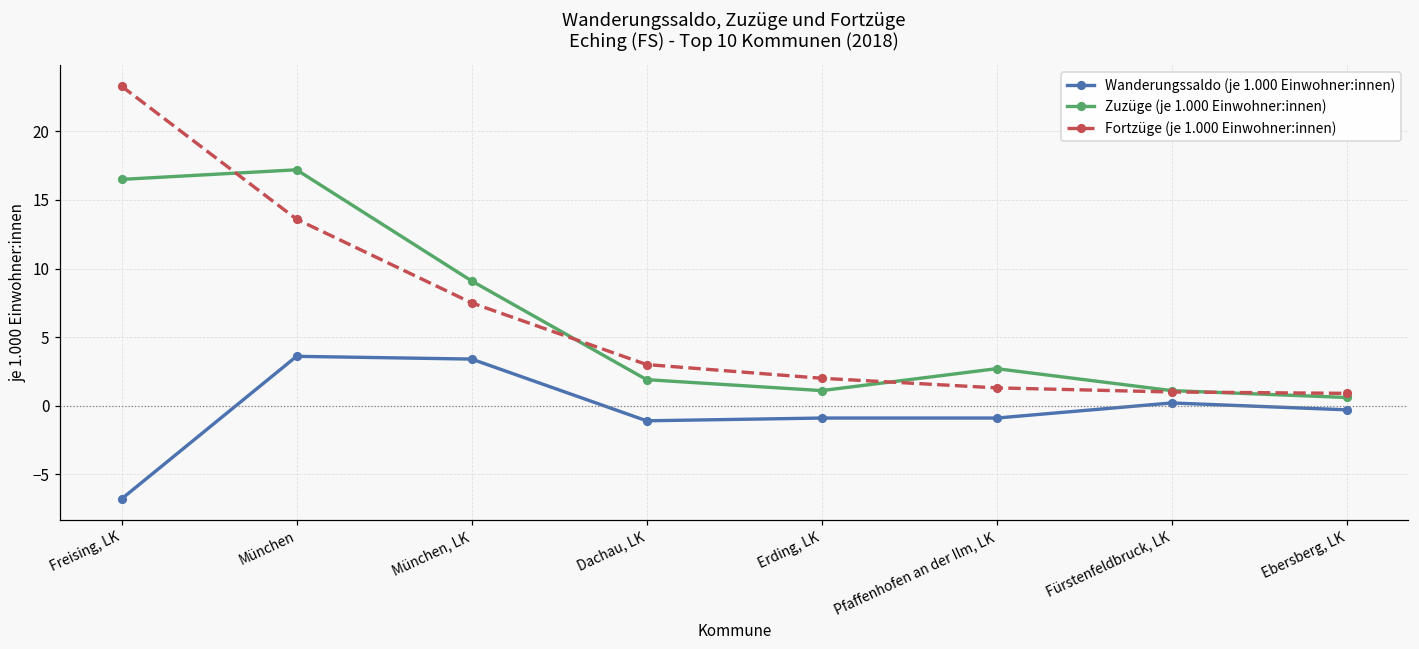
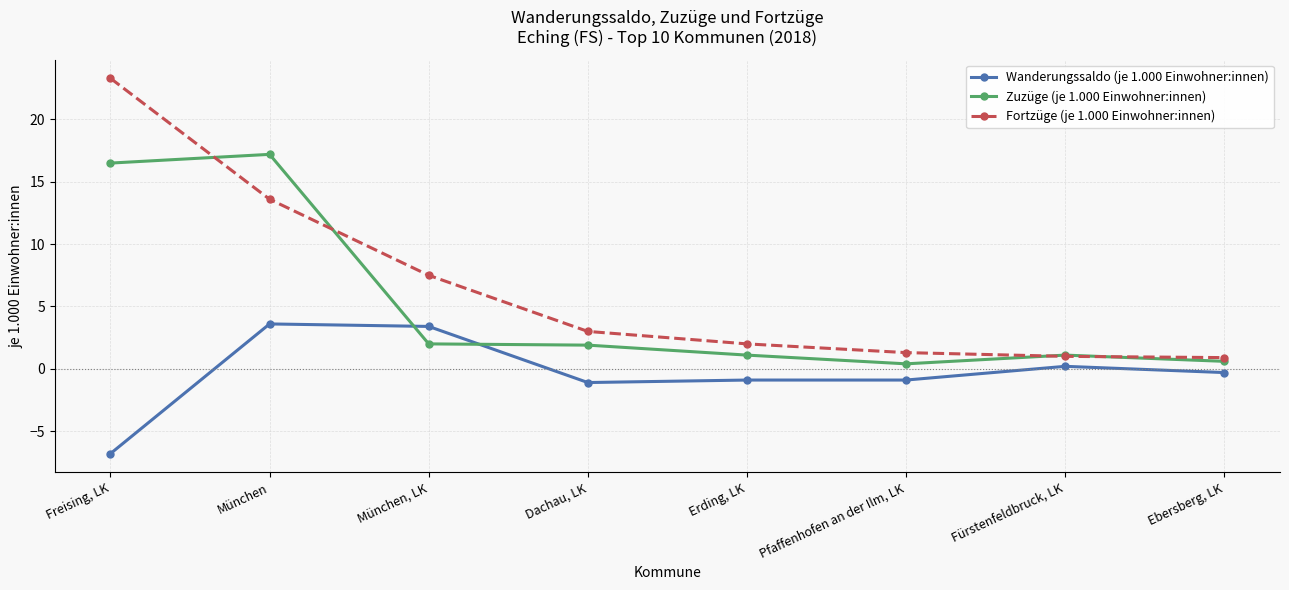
Zuzüge (je 1.000 Einwohner:innen), München, LK: 9.1 -> 2.0
Zuzüge (je 1.000 Einwohner:innen), Pfaffenhofen an der Ilm, LK: 2.7 -> 0.4
